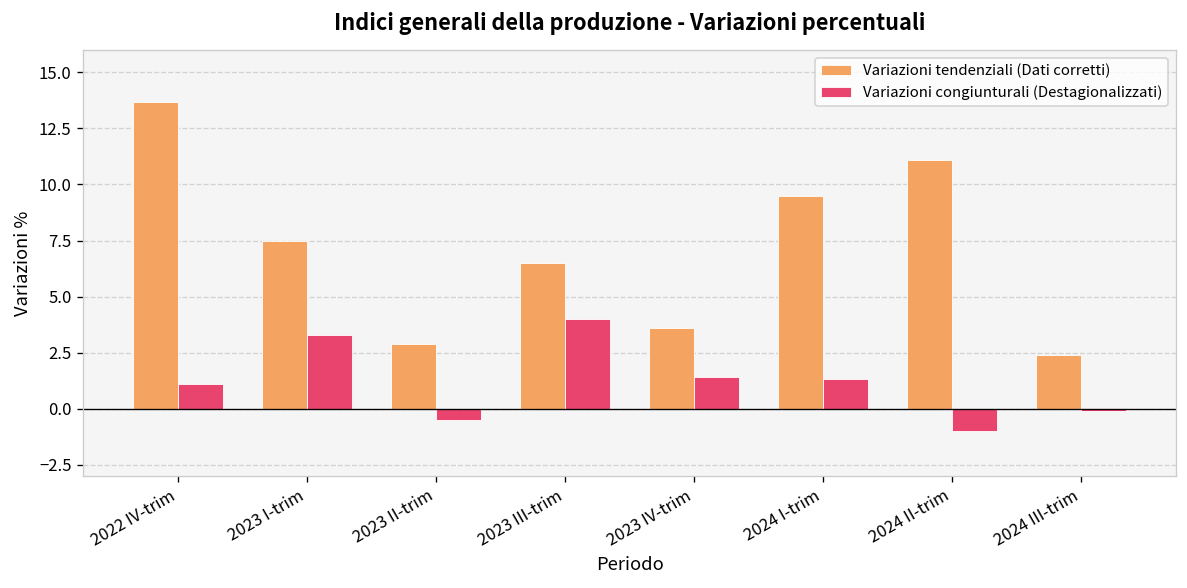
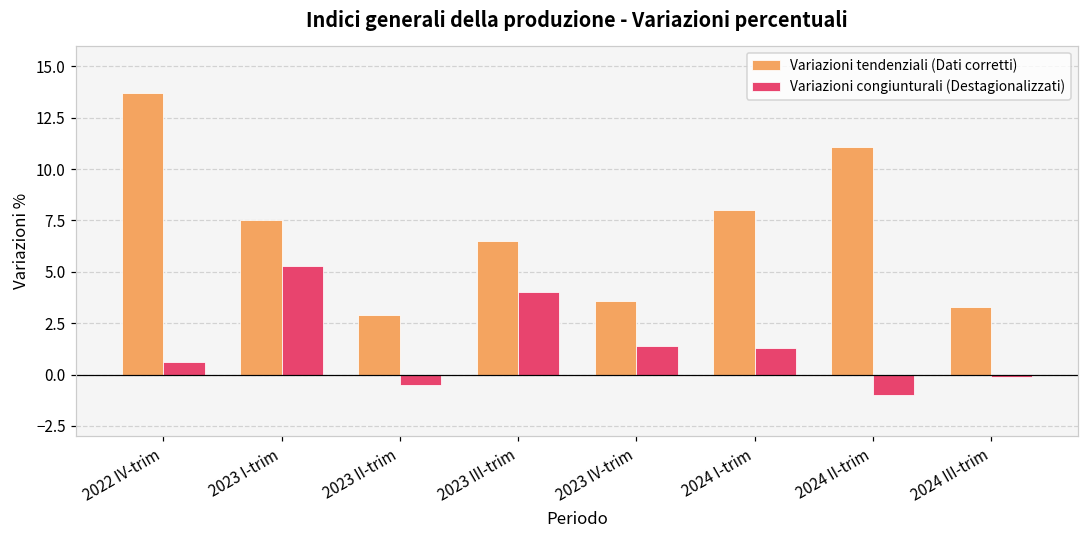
Variazioni congiunturali (Destagionalizzati), 2022 IV-trim: 1.1 -> 0.6
Variazioni congiunturali (Destagionalizzati), 2023 I-trim: 3.3 -> 5.3
Variazioni tendenziali (Dati corretti), 2024 I-trim: 9.5 -> 8.0
Variazioni tendenziali (Dati corretti), 2024 III-trim: 2.4 -> 3.3
